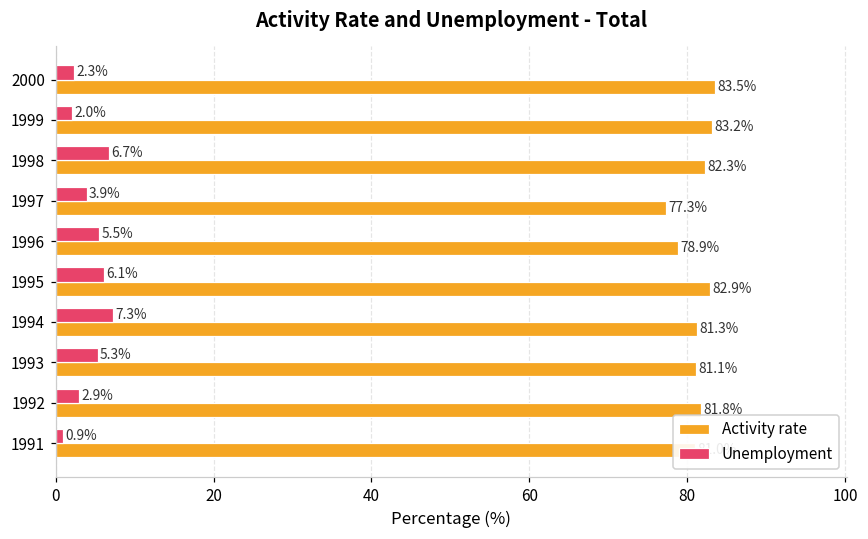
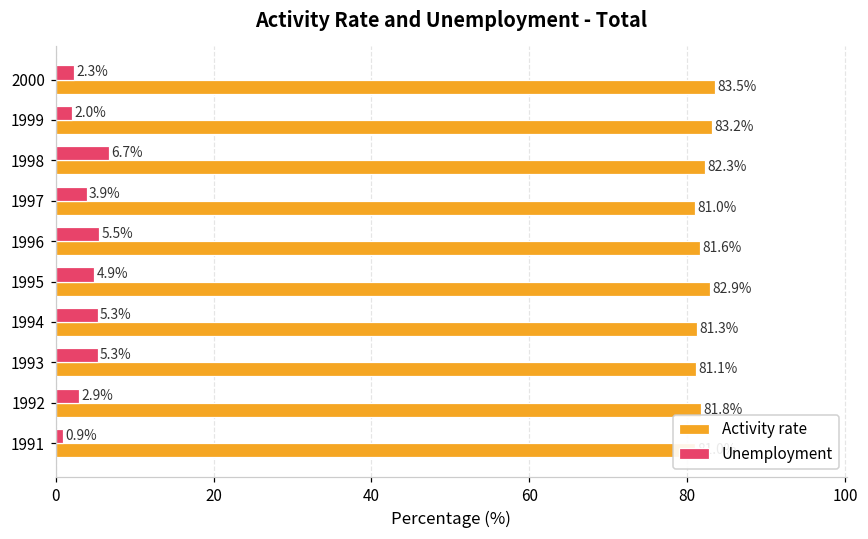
Activity rate, 1997: 77.3% -> 81.0%
Activity rate, 1996: 78.9% -> 81.6%
Unemployment, 1995: 6.1% -> 4.9%
Unemployment, 1994: 7.3% -> 5.3%
